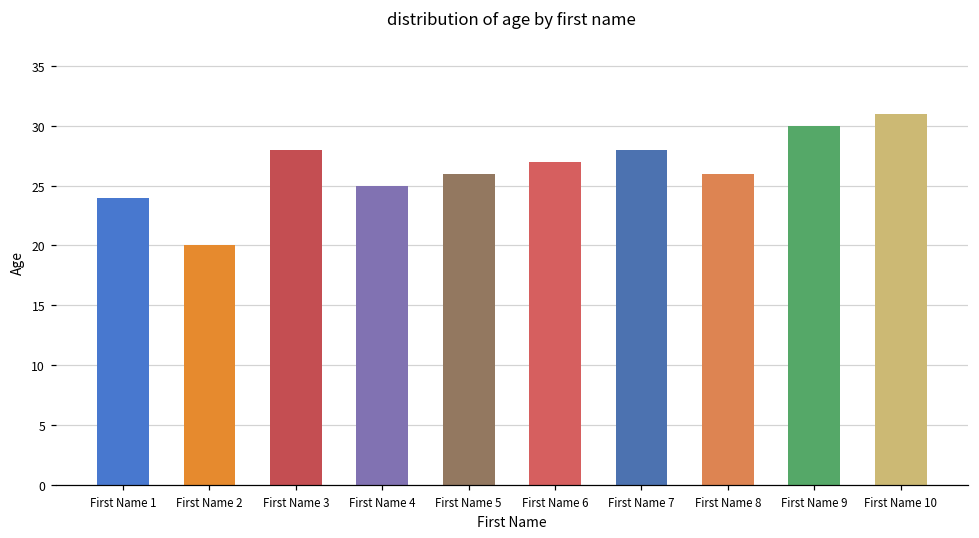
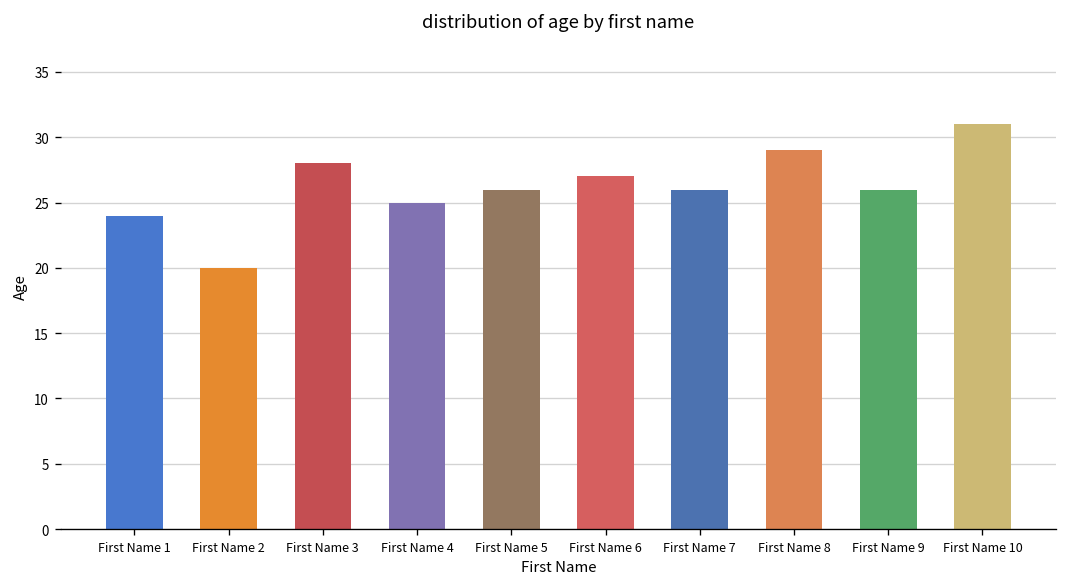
First Name 7: 28 -> 26
First Name 8: 26 -> 29
First Name 9: 30 -> 26
